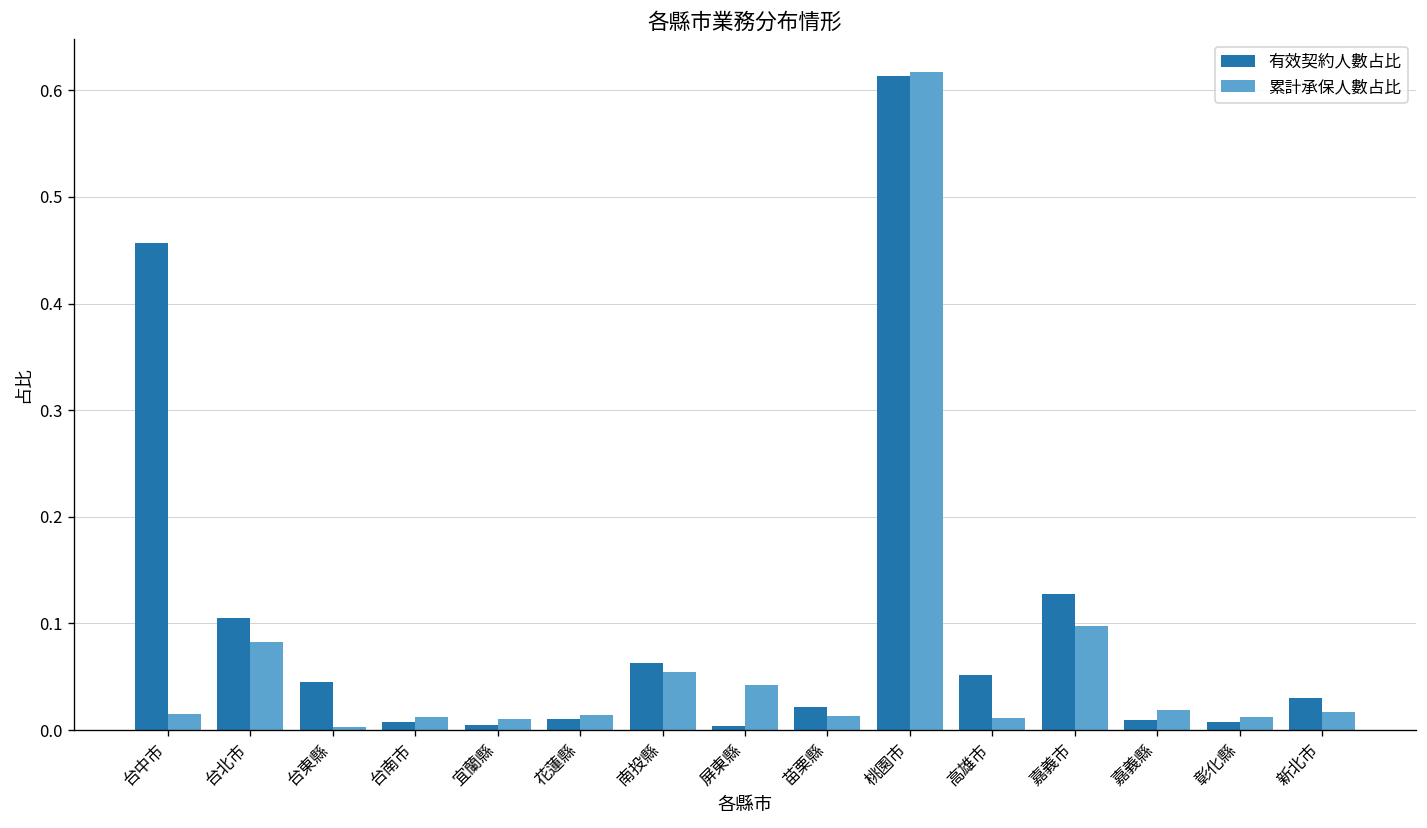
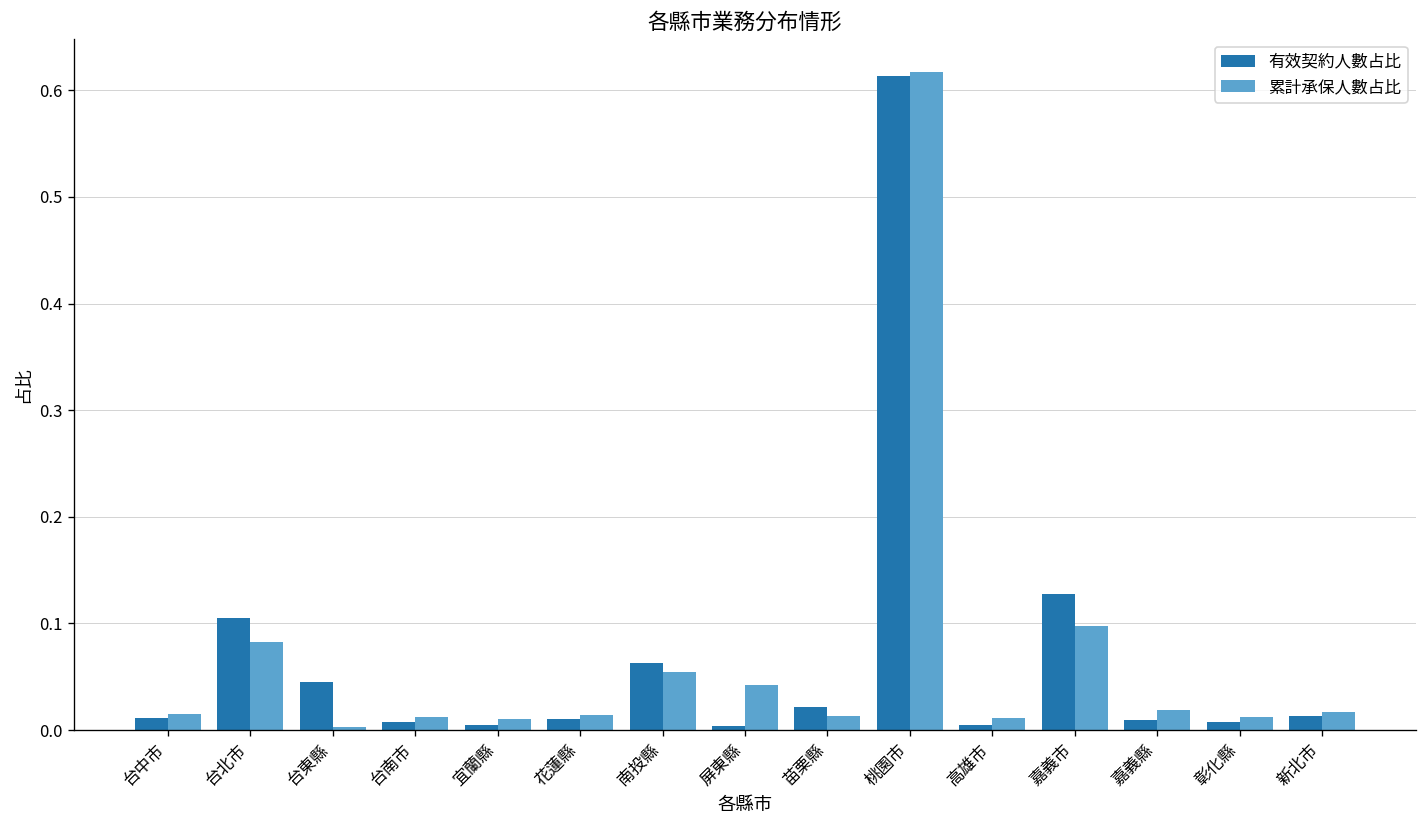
有效契約人數占比, 台中市: 0.46 -> 0.01
有效契約人數占比, 高雄市: 0.05 -> 0.01
有效契約人數占比, 新北市: 0.03 -> 0.01
